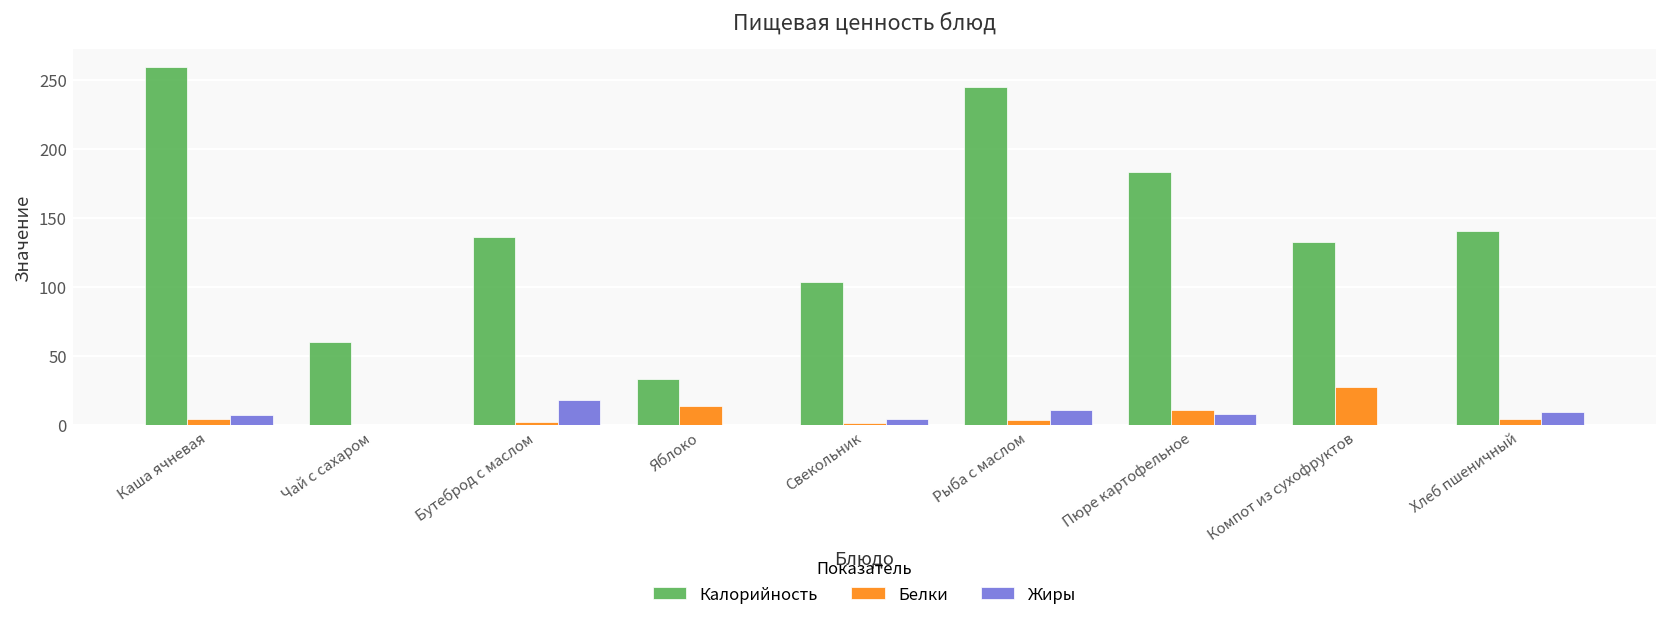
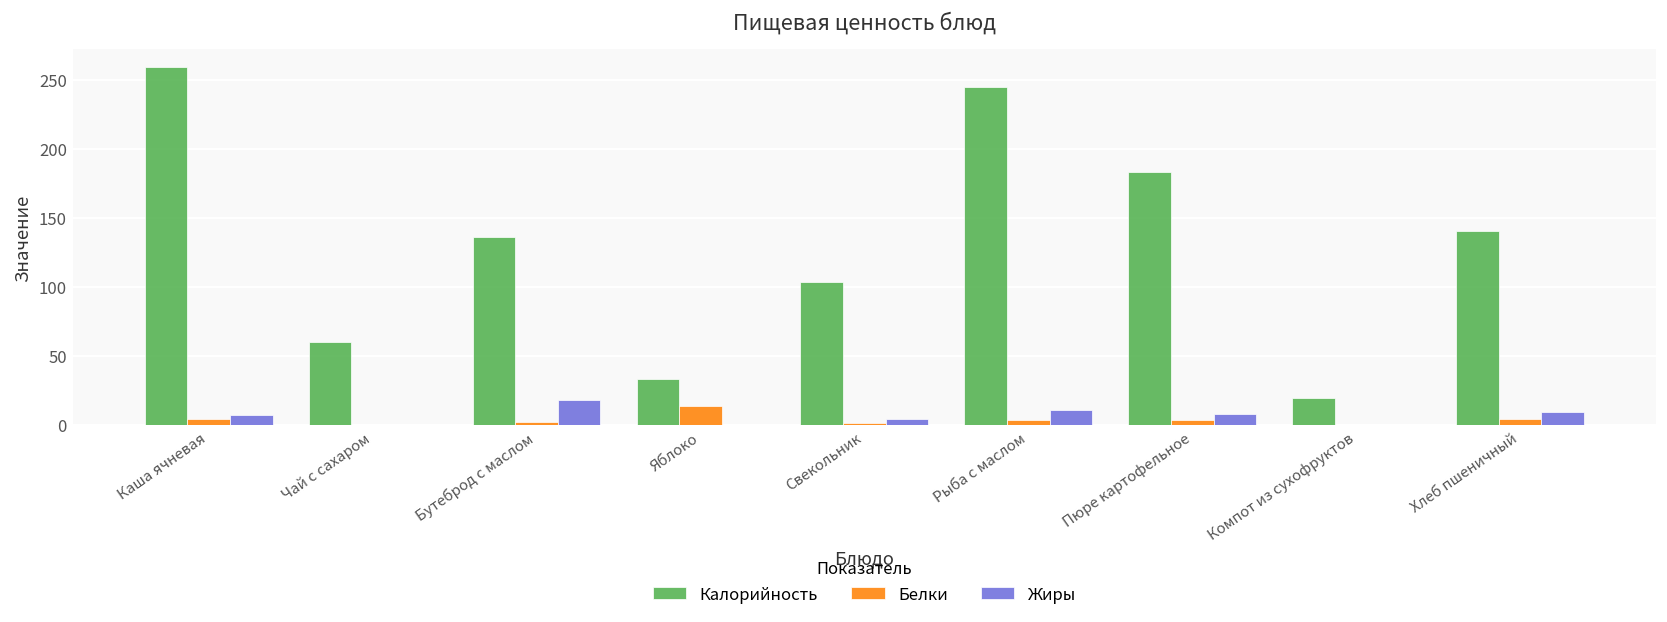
Белки, Пюре картофельное: 11 -> 4
Калорийность, Компот из сухофруктов: 133 -> 20
Белки, Компот из сухофруктов: 28 -> 1
